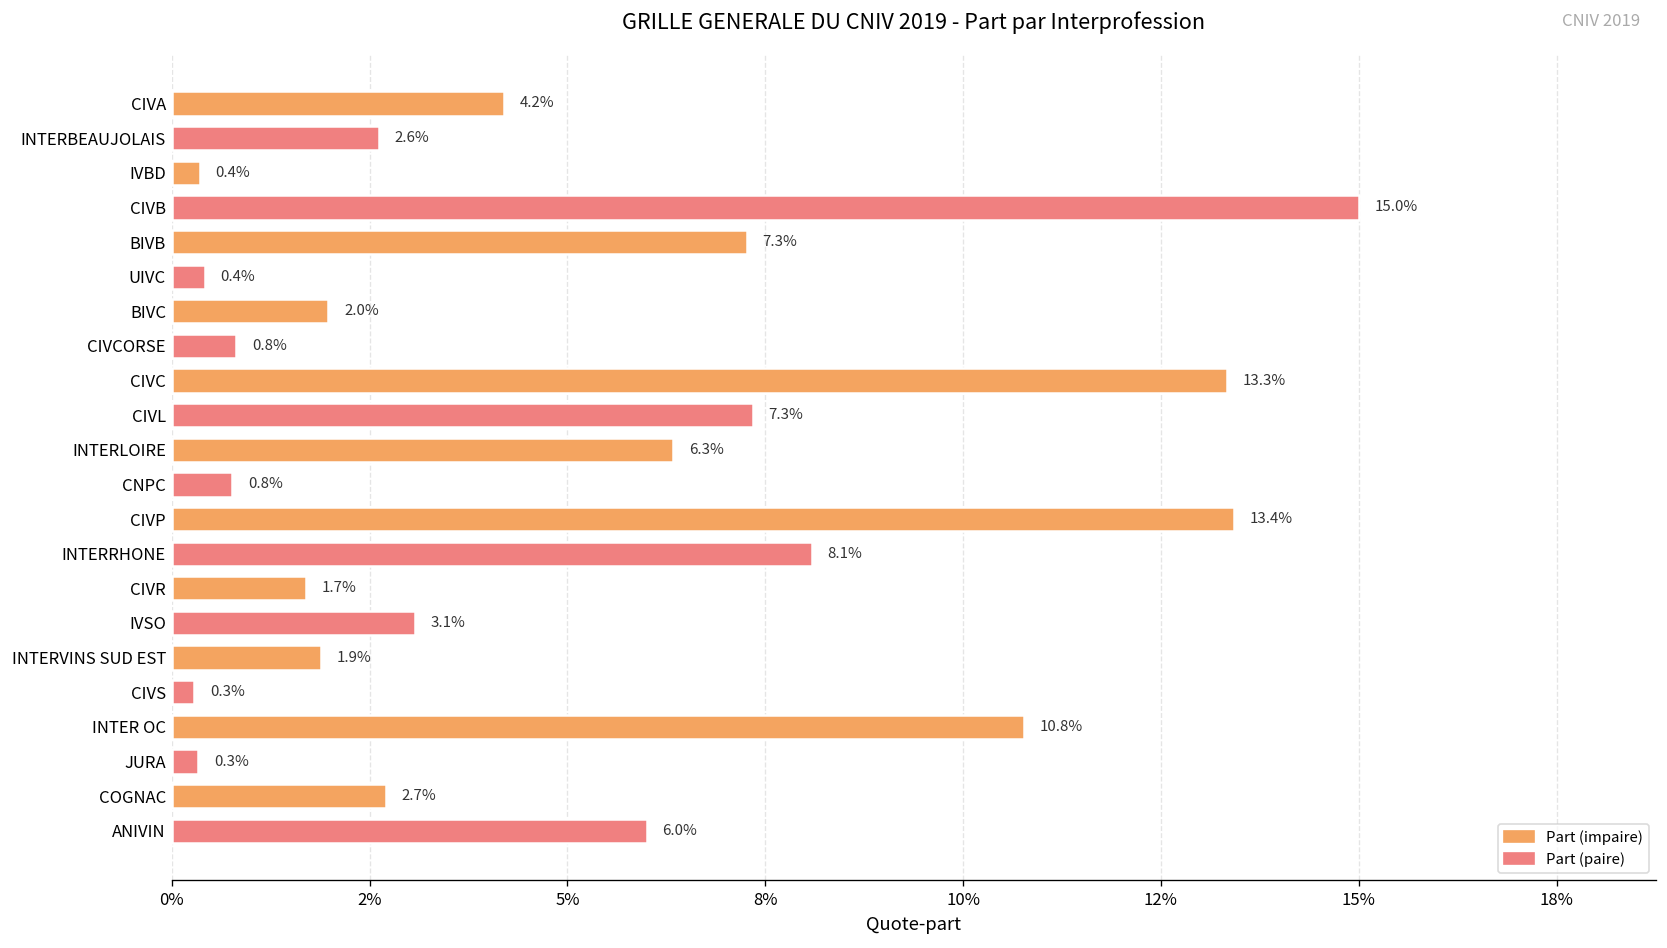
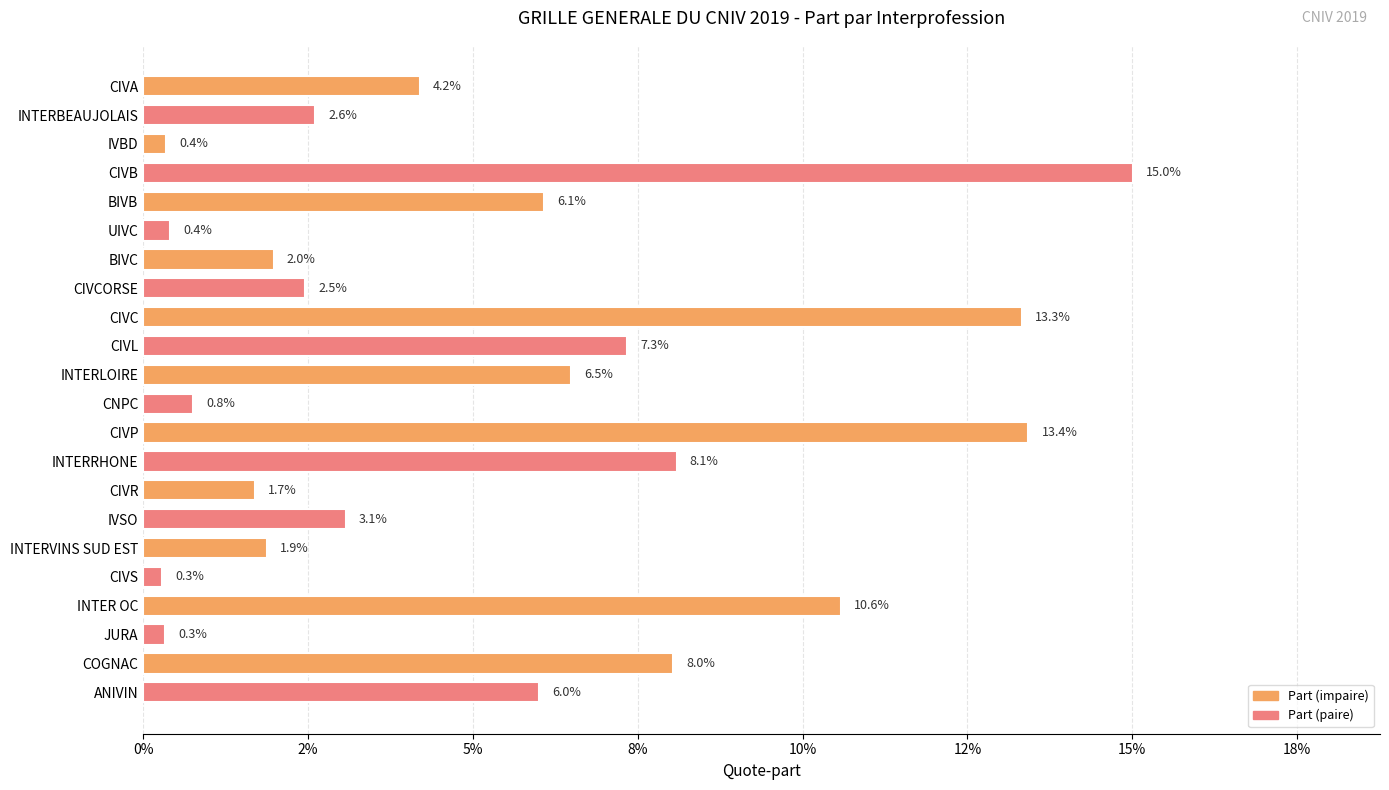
BIVB: 7.3% -> 6.1%
CIVCORSE: 0.8% -> 2.5%
INTERLOIRE: 6.3% -> 6.5%
INTER OC: 10.8% -> 10.6%
COGNAC: 2.7% -> 8.0%
